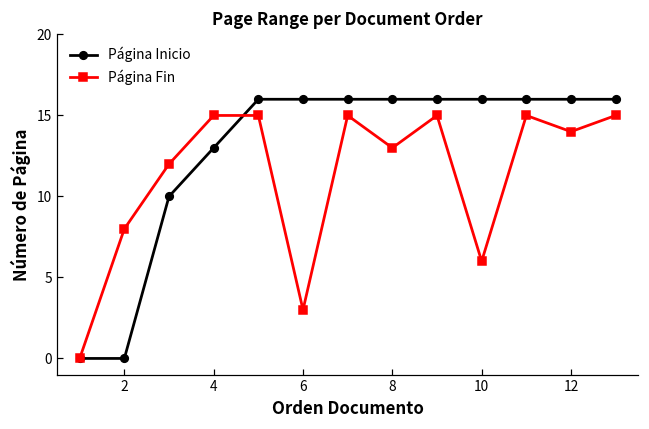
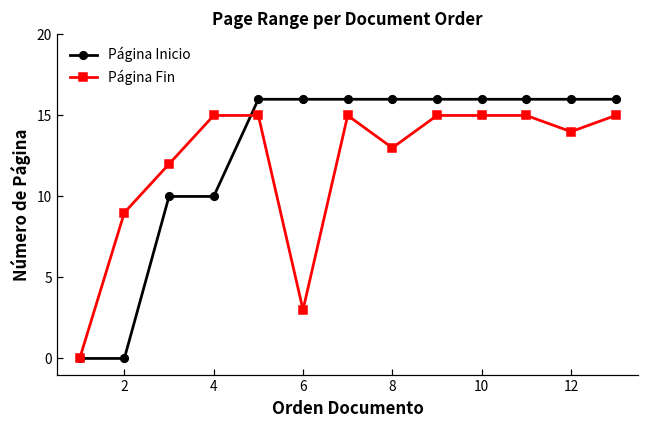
Página Fin, 2: 8 -> 9
Página Inicio, 4: 13 -> 10
Página Fin, 10: 6 -> 15
